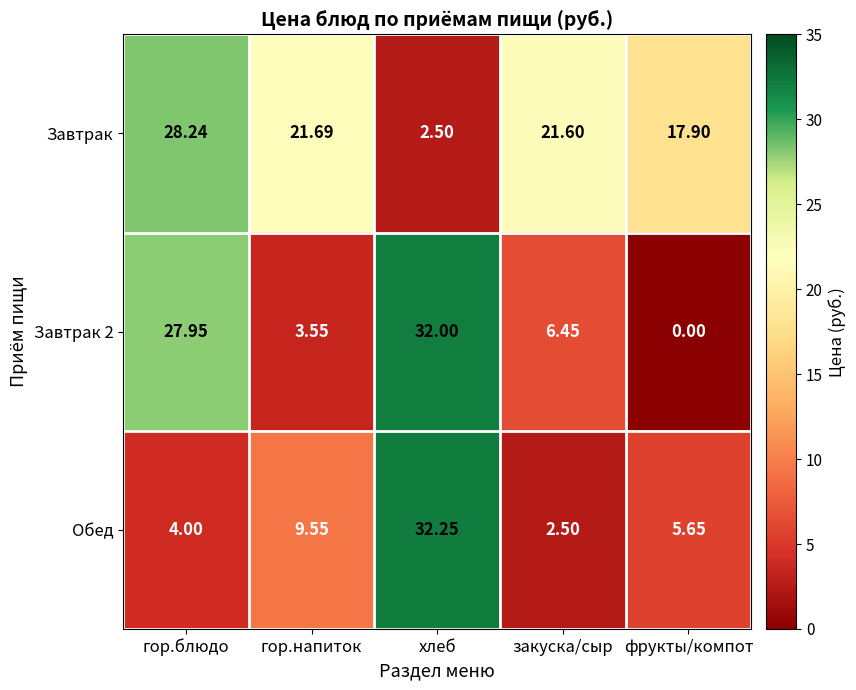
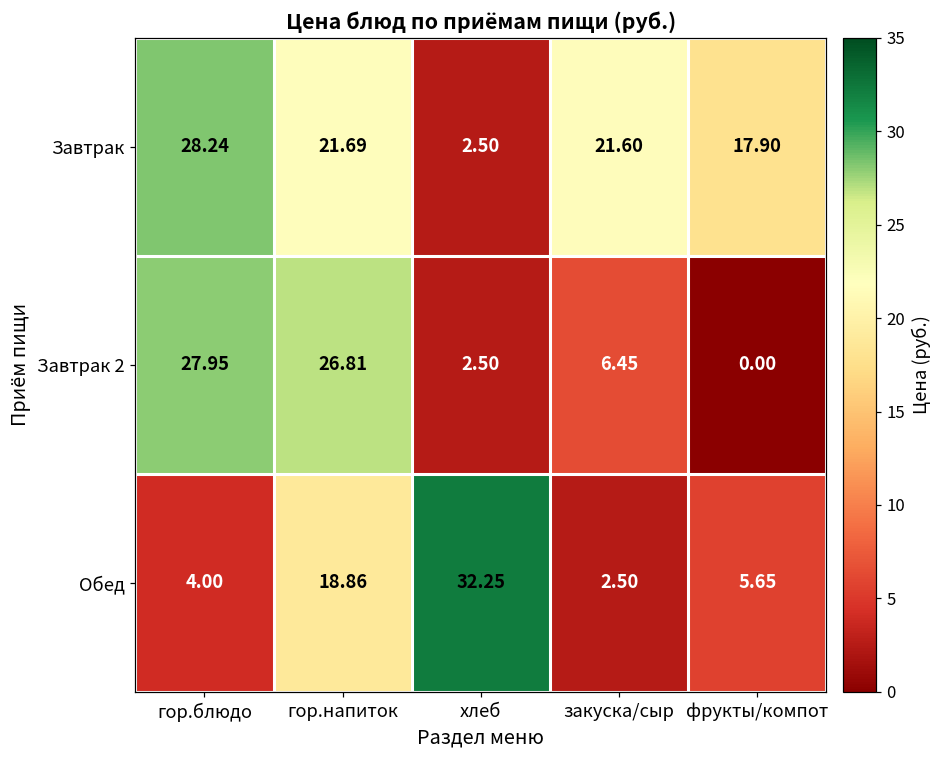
Завтрак 2, гор.напиток: 3.55 -> 26.81
Завтрак 2, хлеб: 32.00 -> 2.50
Обед, гор.напиток: 9.55 -> 18.86
